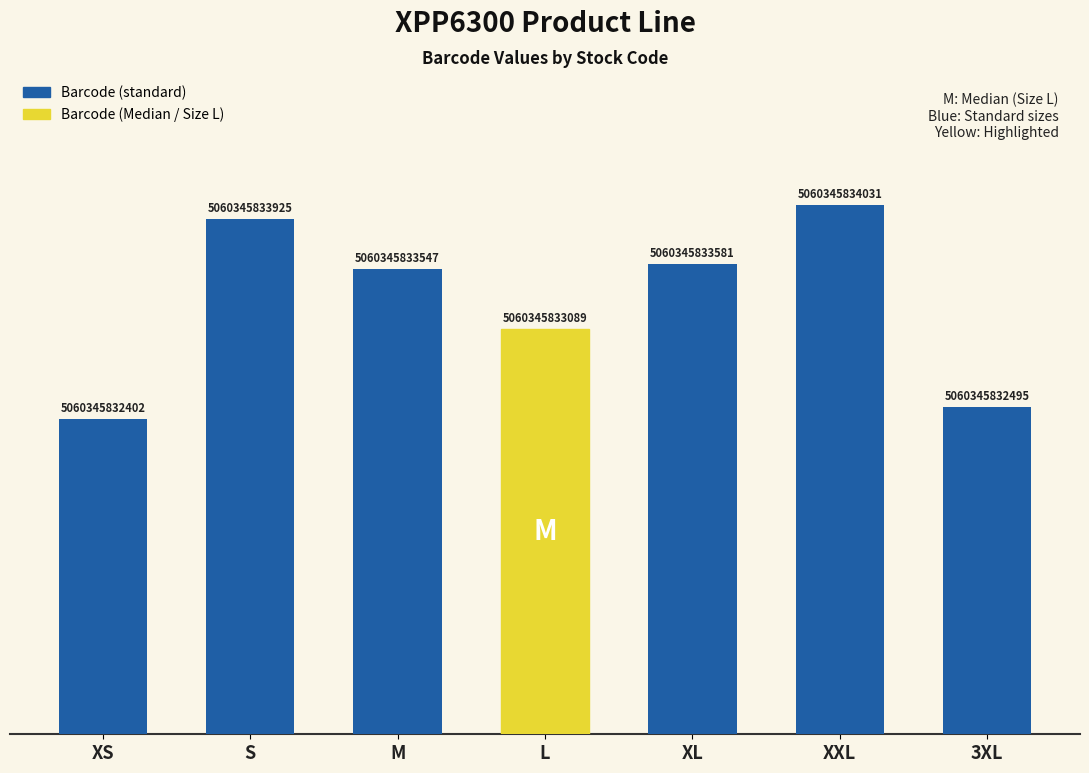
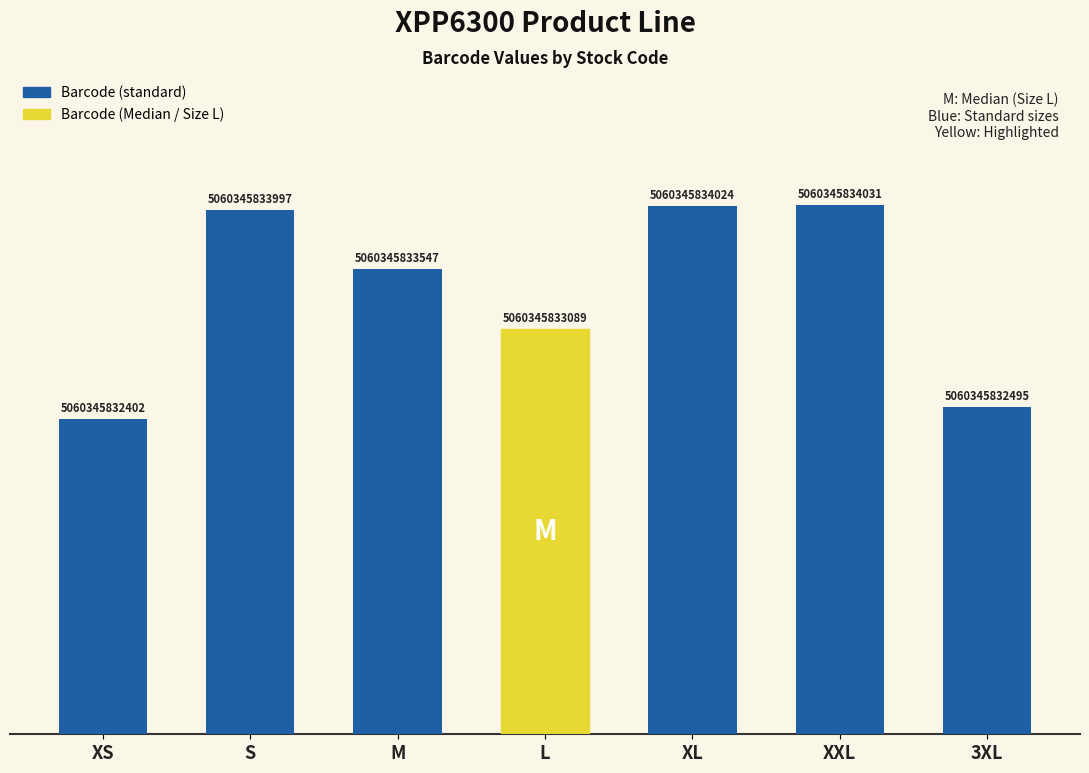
S: 5060345833925 -> 5060345833997
XL: 5060345833581 -> 5060345834024
